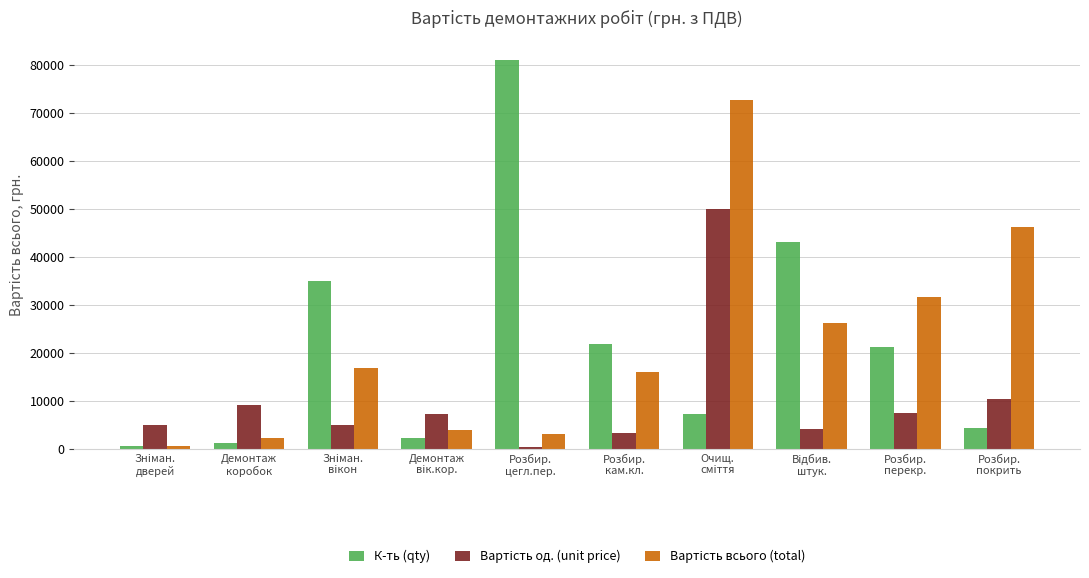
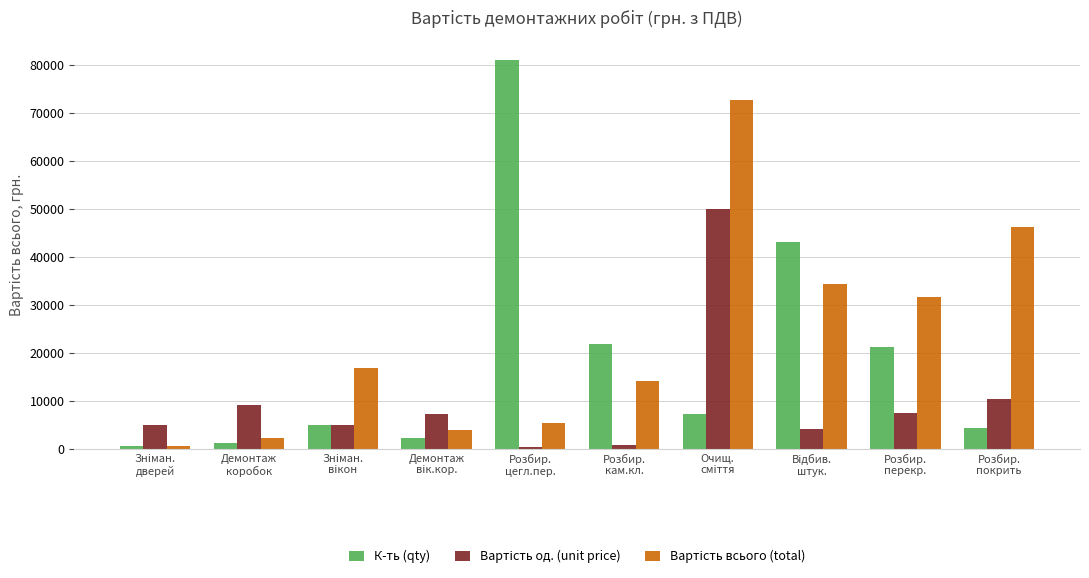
К-ть (qty), Зніман. вікон: 35000 -> 5000
Вартість всього (total), Розбир. цегл.пер.: 3000 -> 5000
Вартість од. (unit price), Розбир. кам.кл.: 3000 -> 1000
Вартість всього (total), Розбир. кам.кл.: 16000 -> 14000
Вартість всього (total), Відбив. штук.: 26000 -> 34000
